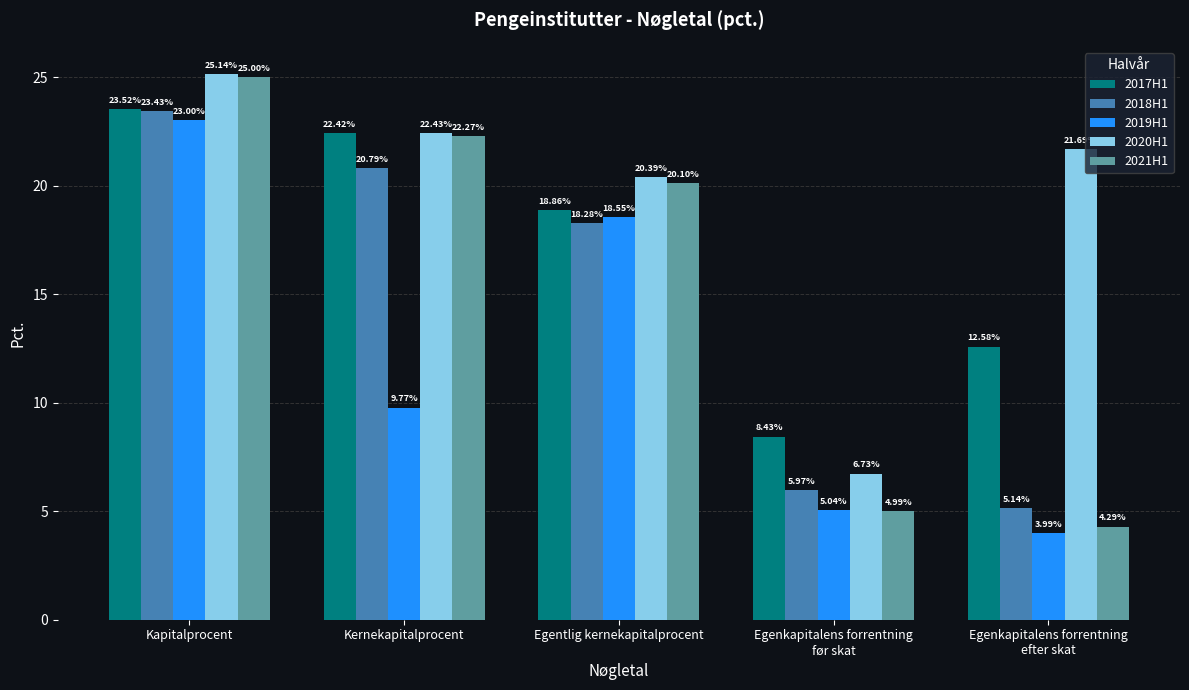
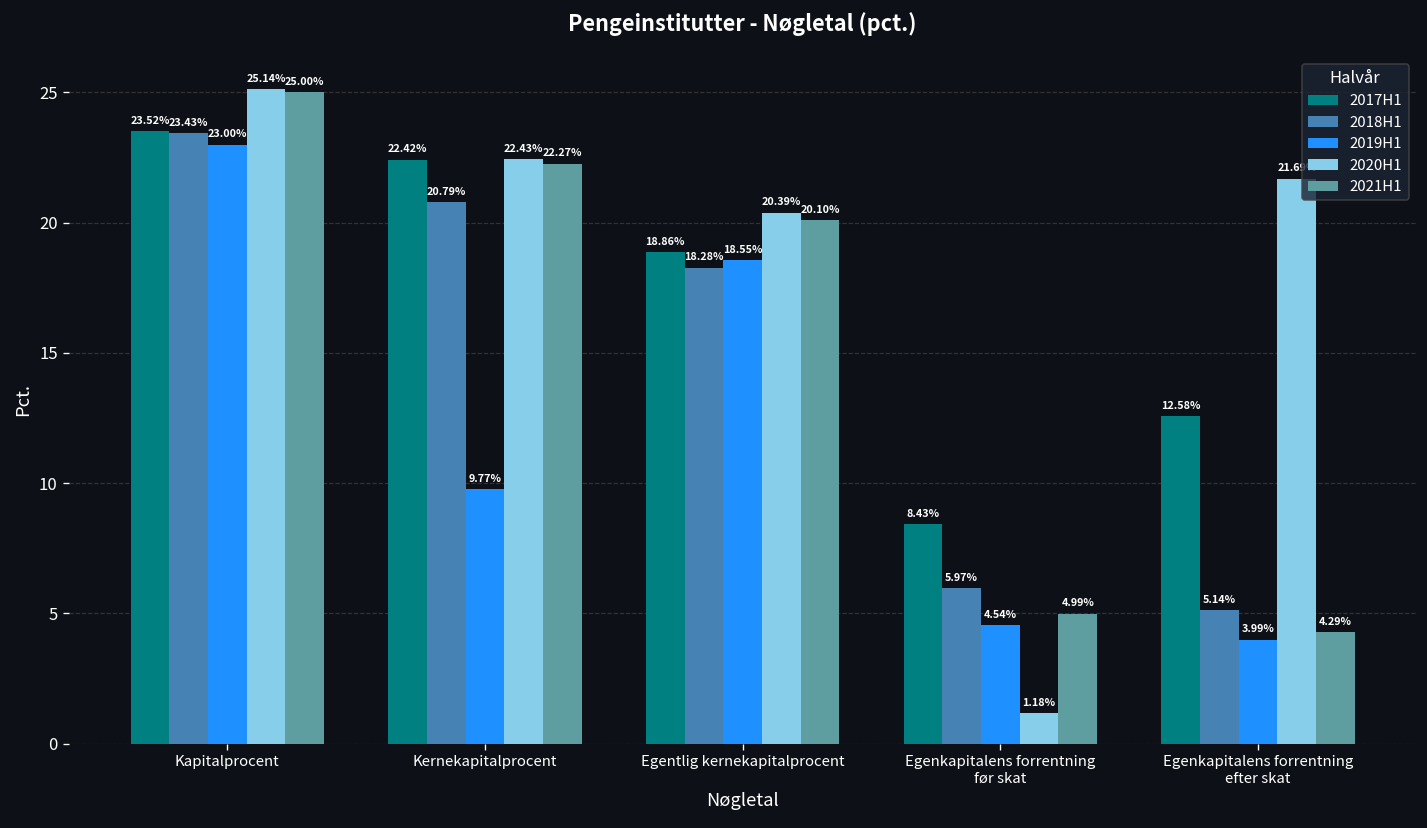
2019H1, Egenkapitalens forrentning før skat: 5.04% -> 4.54%
2020H1, Egenkapitalens forrentning før skat: 6.73% -> 1.18%
